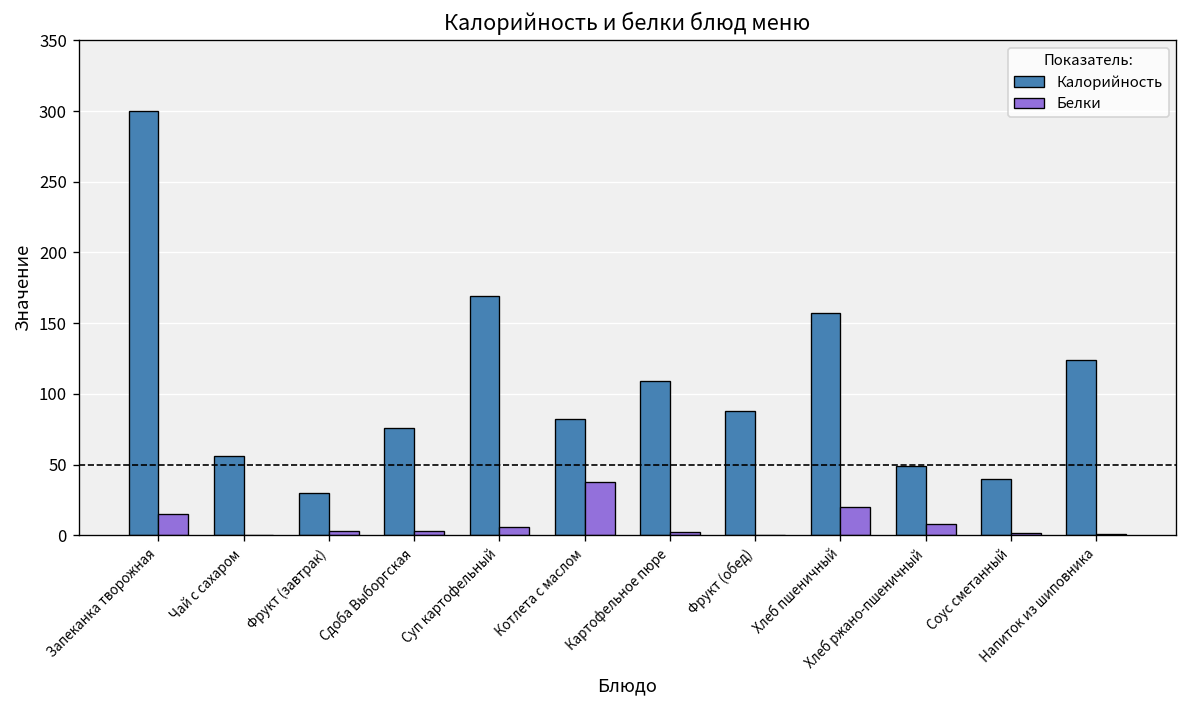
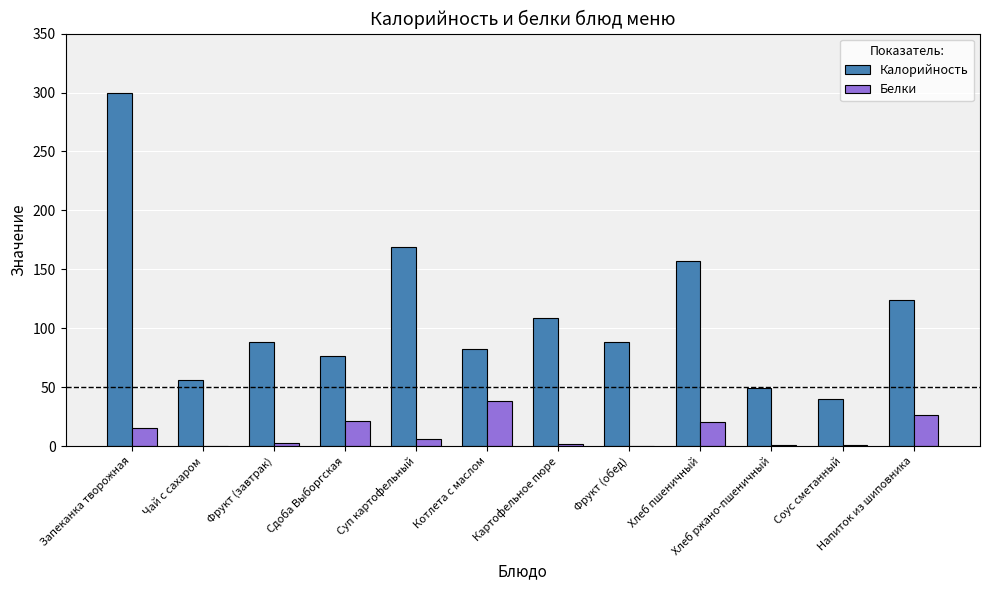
Калорийность, Фрукт (завтрак): 30 -> 88
Белки, Сдоба Выборгская: 3 -> 21
Белки, Хлеб ржано-пшеничный: 8 -> 1
Белки, Напиток из шиповника: 1 -> 26
